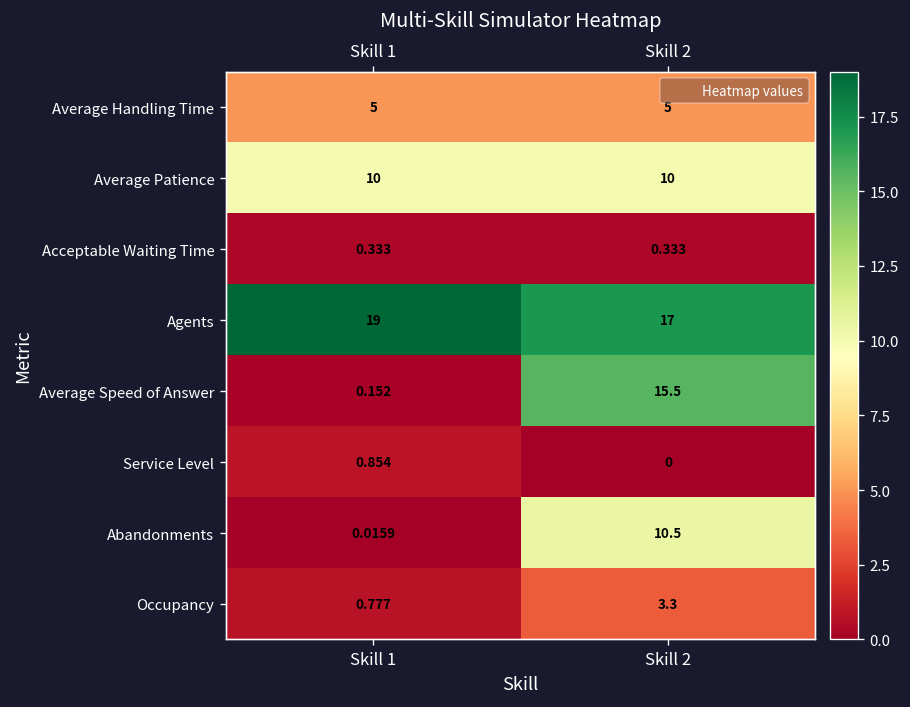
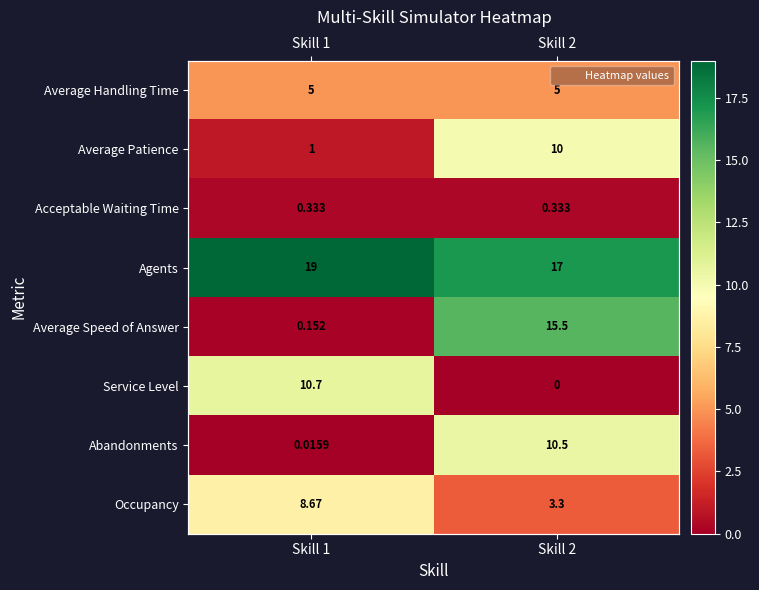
Average Patience, Skill 1: 10 -> 1
Service Level, Skill 1: 0.854 -> 10.7
Occupancy, Skill 1: 0.777 -> 8.67
